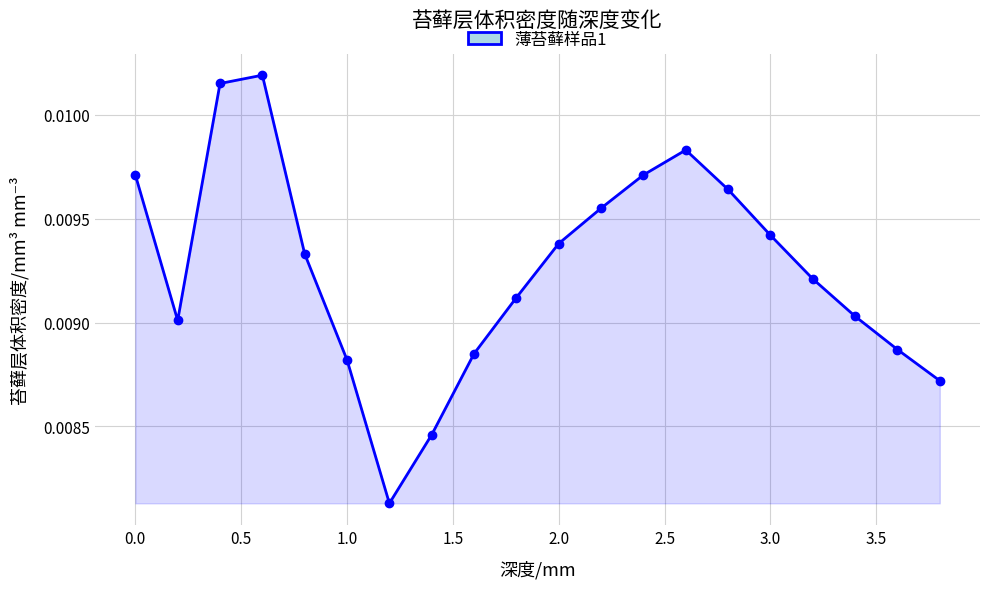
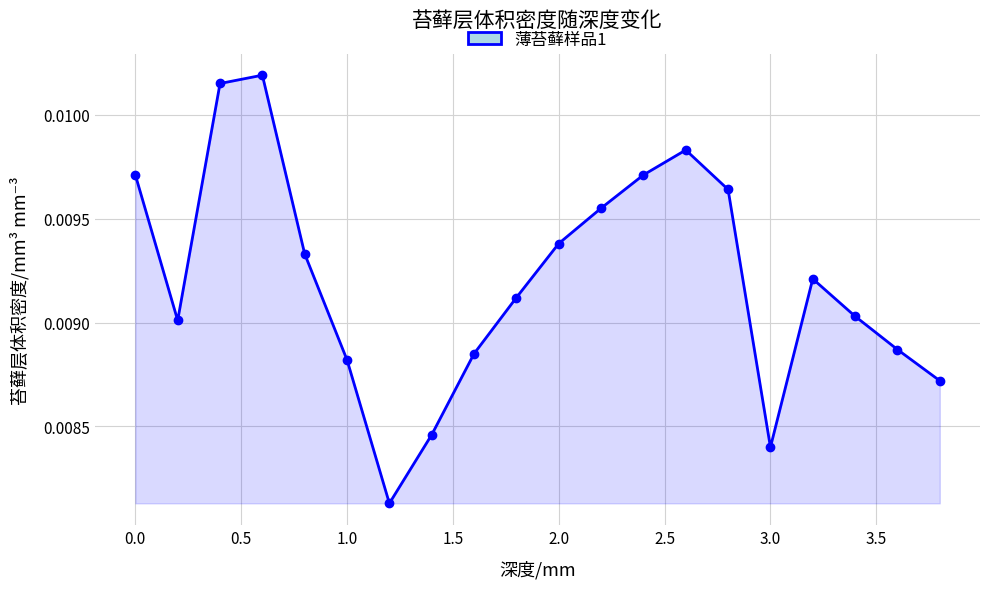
3.0: 0.00942 -> 0.00840
